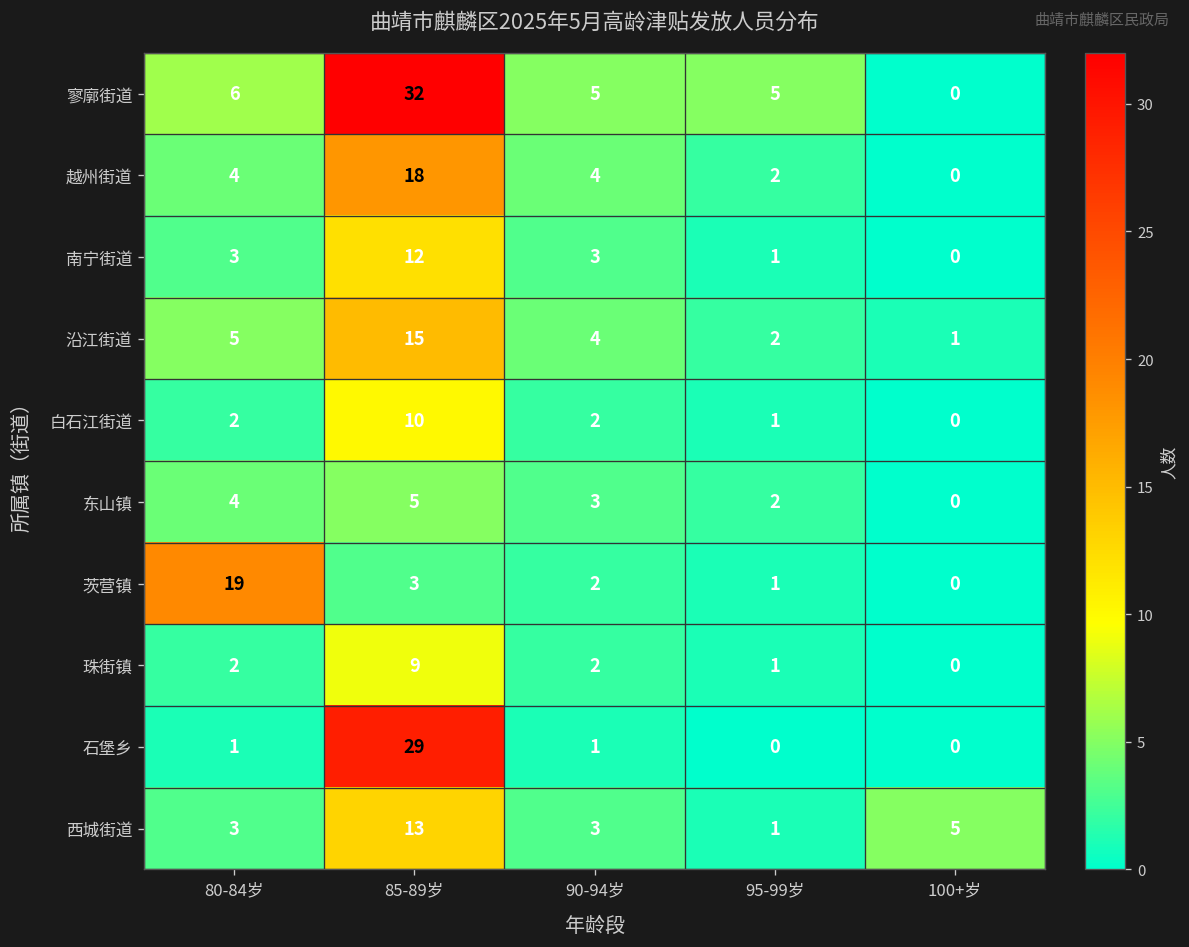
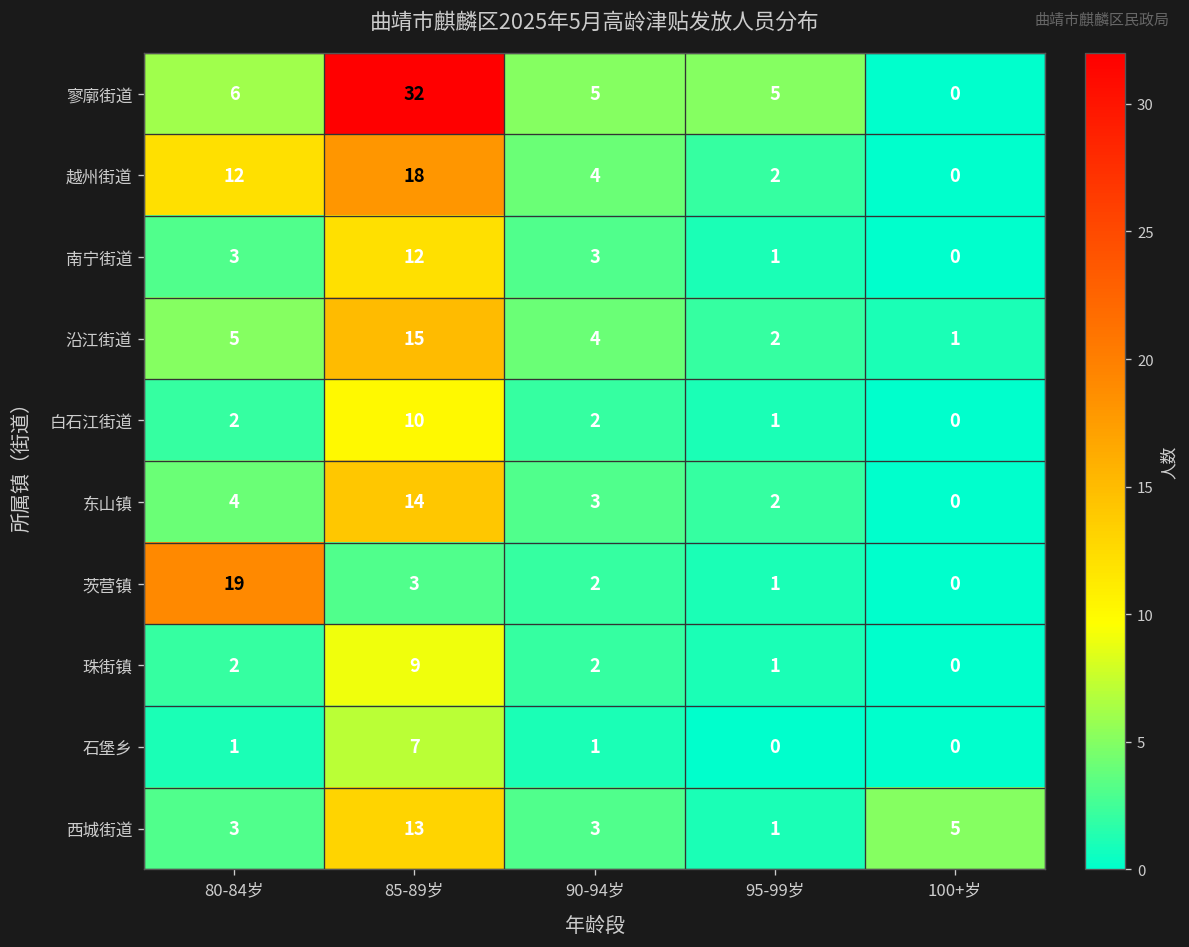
越州街道, 80-84岁: 4 -> 12
东山镇, 85-89岁: 5 -> 14
石堡乡, 85-89岁: 29 -> 7
